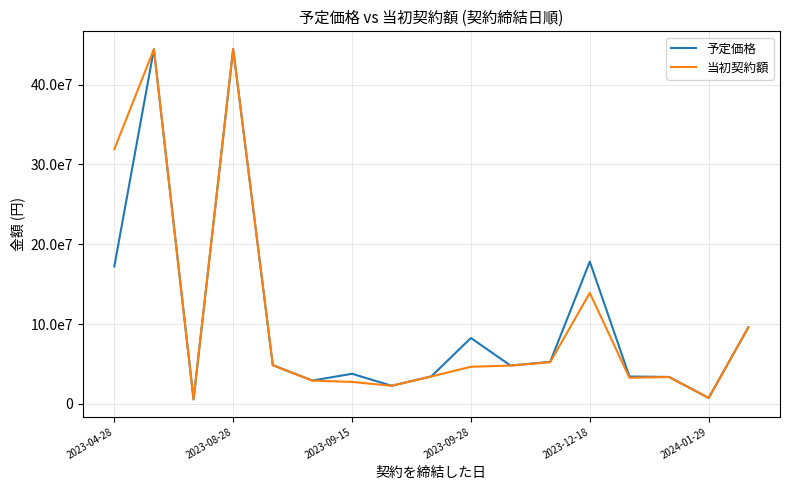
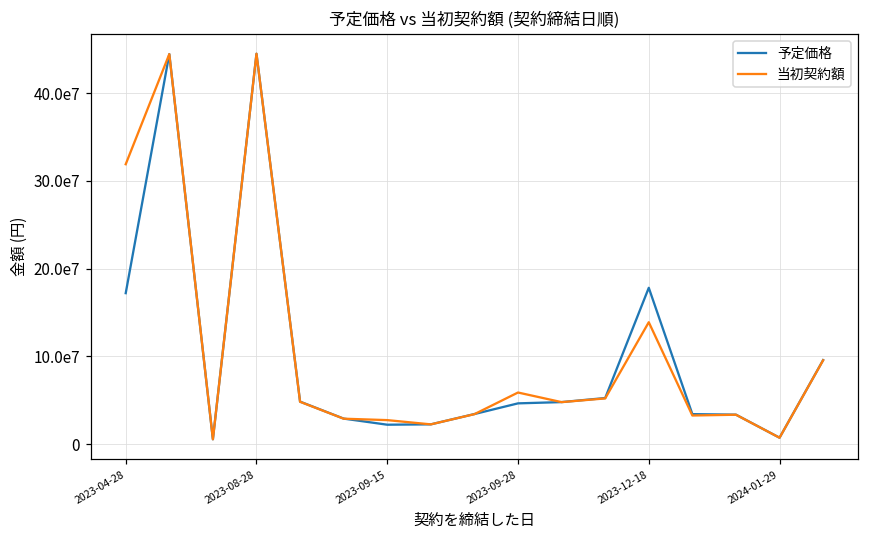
予定価格, 2023-09-15: 40000000 -> 20000000
予定価格, 2023-09-28: 80000000 -> 50000000
当初契約額, 2023-09-28: 50000000 -> 60000000
